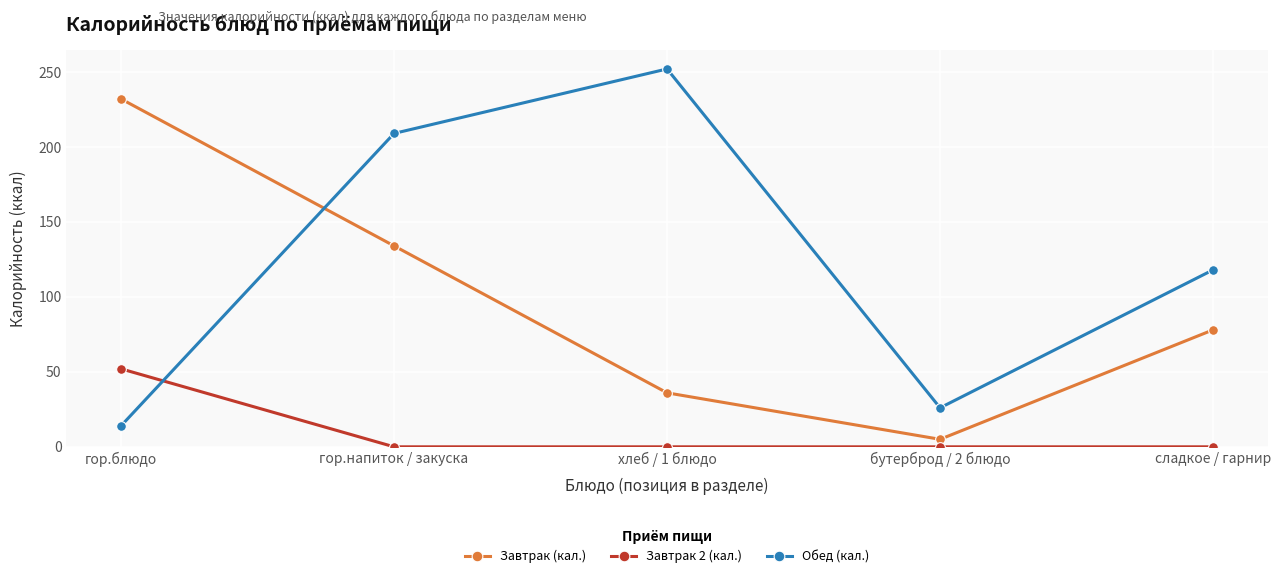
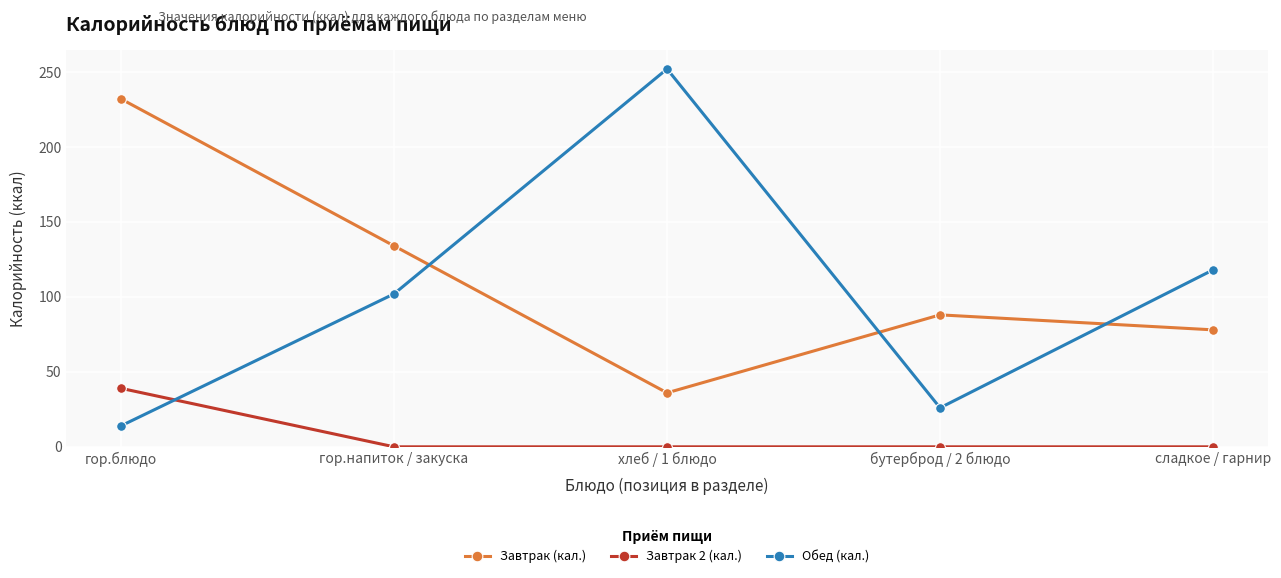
Завтрак 2 (кал.), гор.блюдо: 52 -> 39
Обед (кал.), гор.напиток / закуска: 209 -> 102
Завтрак (кал.), бутерброд / 2 блюдо: 5 -> 88
